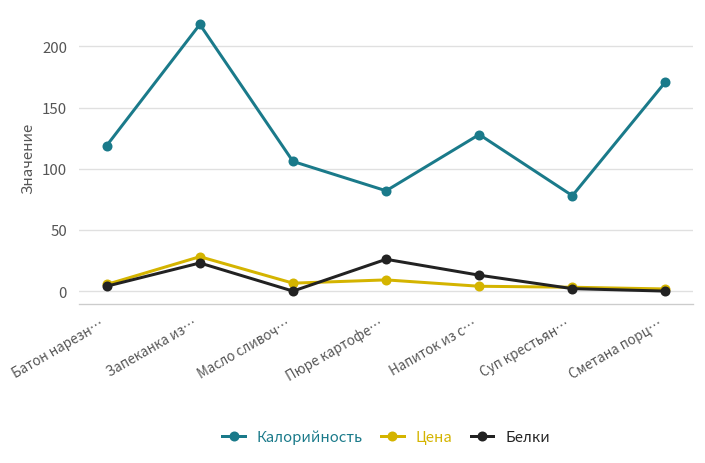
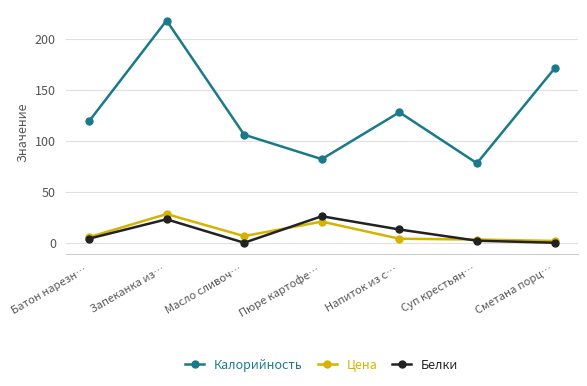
Цена, Пюре картофе…: 9 -> 21
